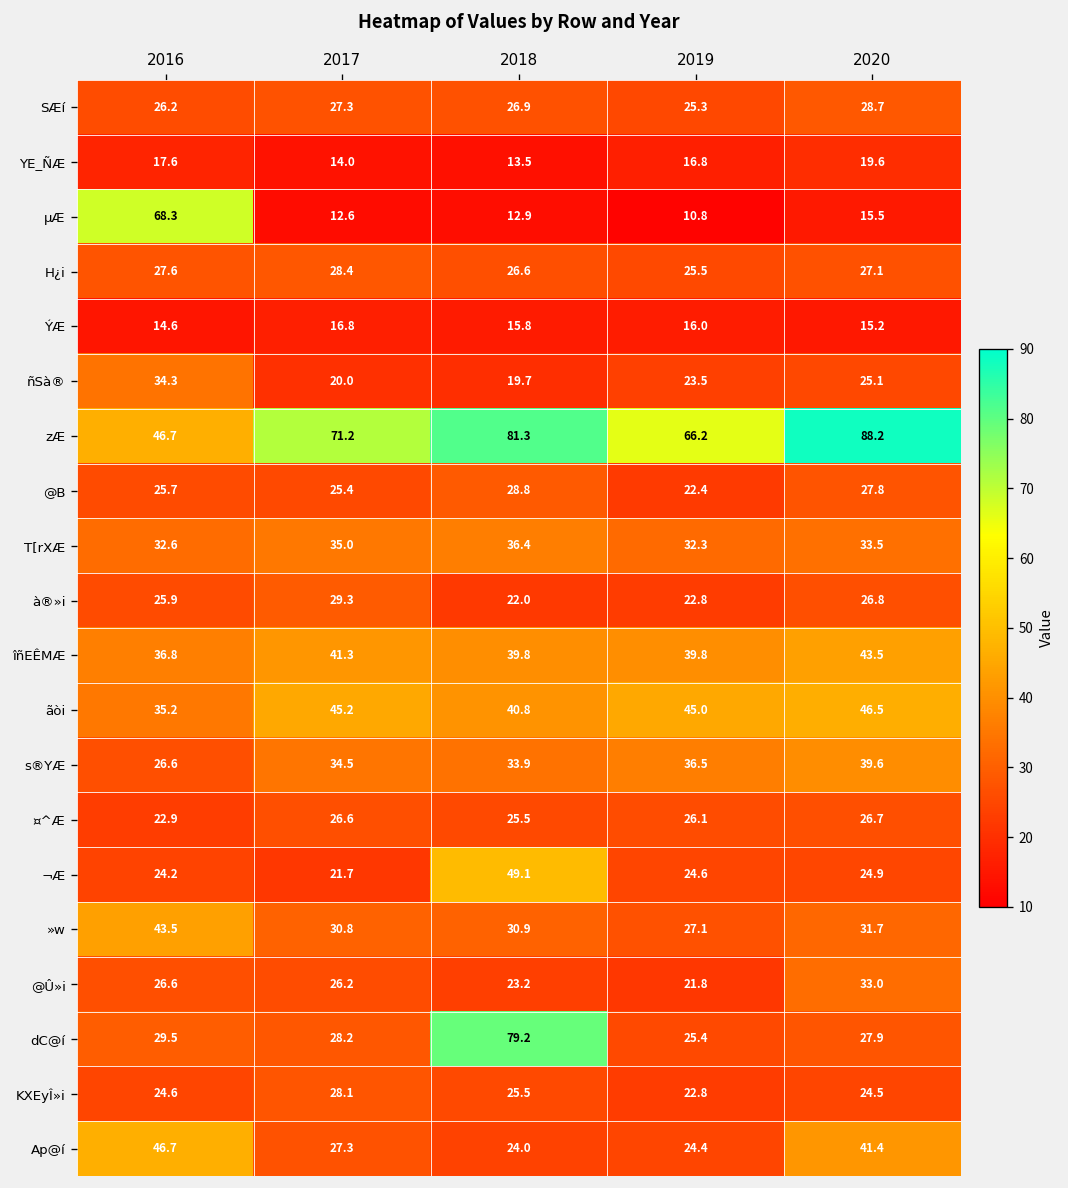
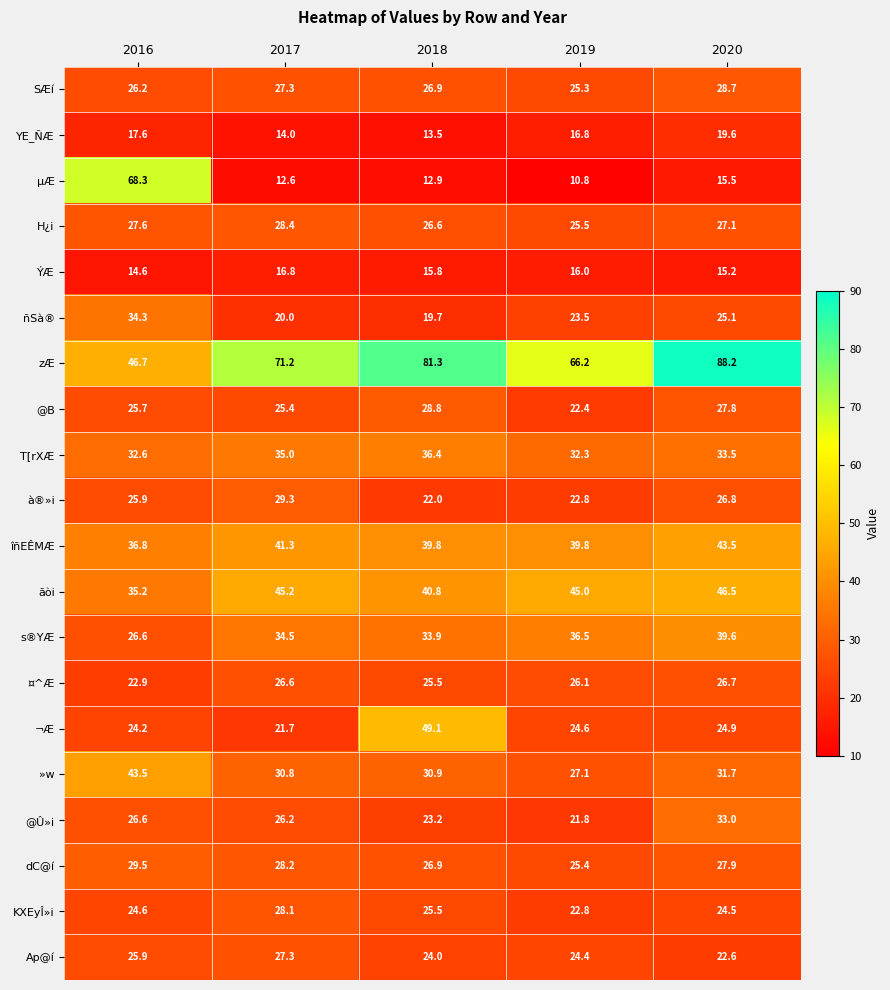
dC@í, 2018: 79.2 -> 26.9
Ap@í, 2016: 46.7 -> 25.9
Ap@í, 2020: 41.4 -> 22.6
